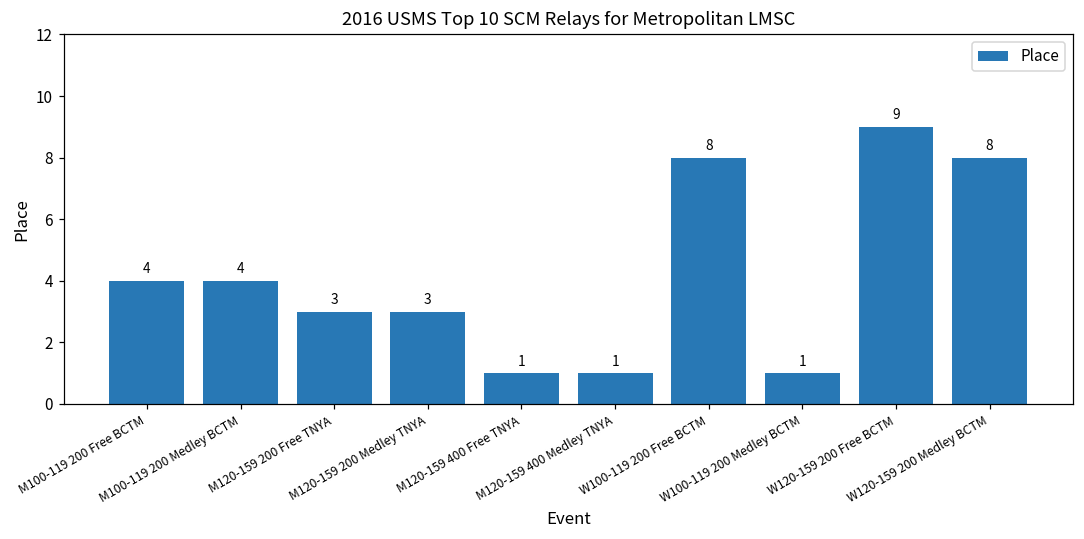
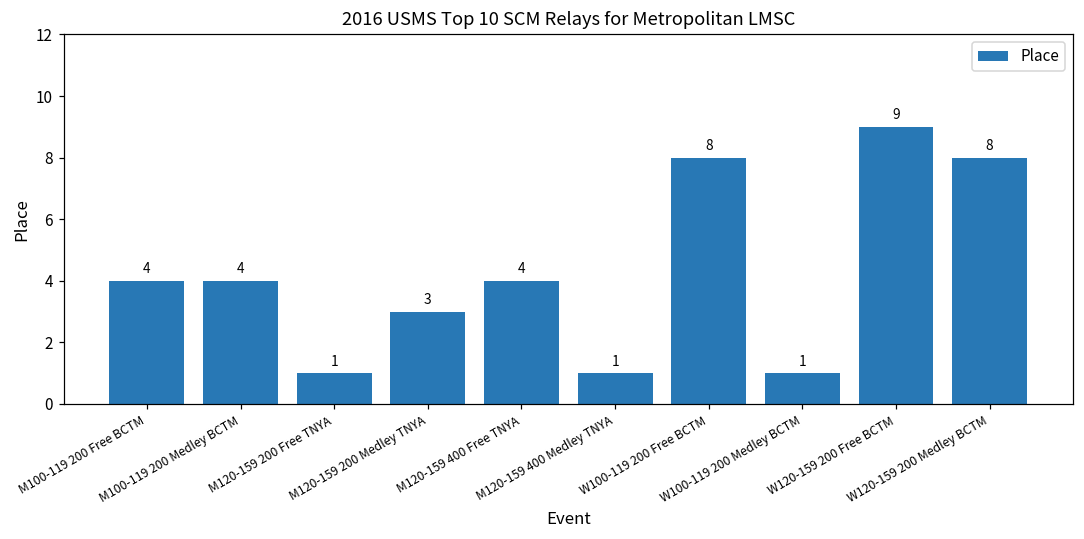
M120-159 200 Free TNYA: 3 -> 1
M120-159 400 Free TNYA: 1 -> 4
